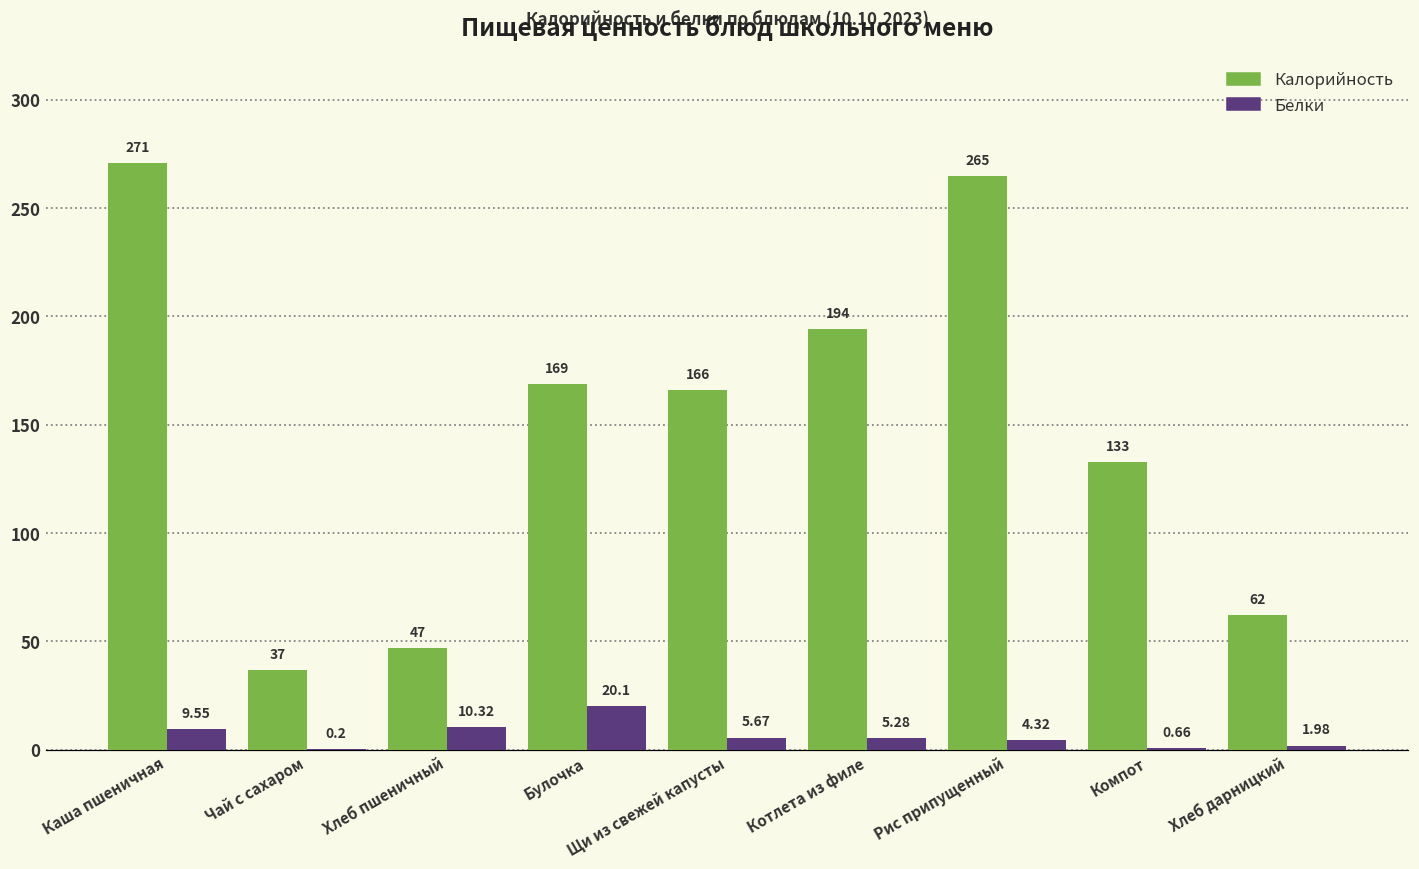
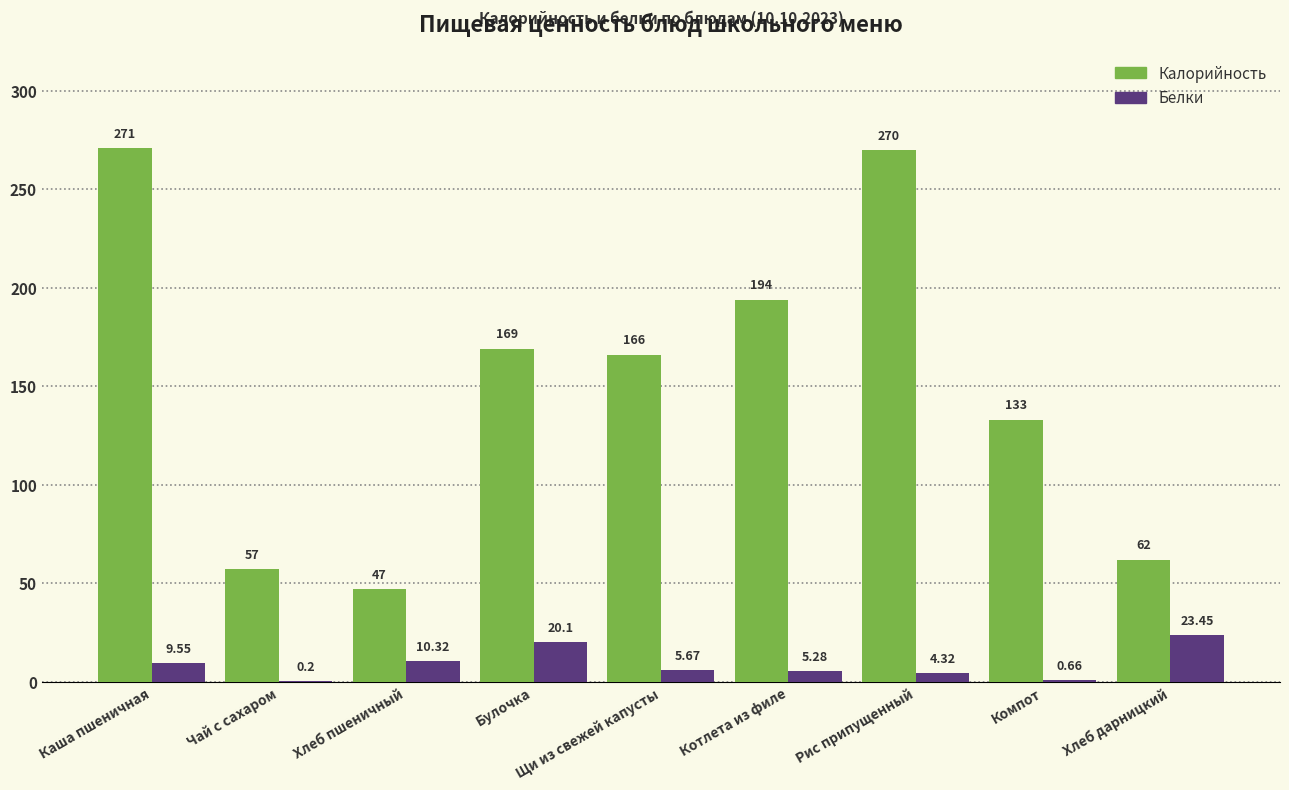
Калорийность, Чай с сахаром: 37 -> 57
Калорийность, Рис припущенный: 265 -> 270
Белки, Хлеб дарницкий: 1.98 -> 23.45
